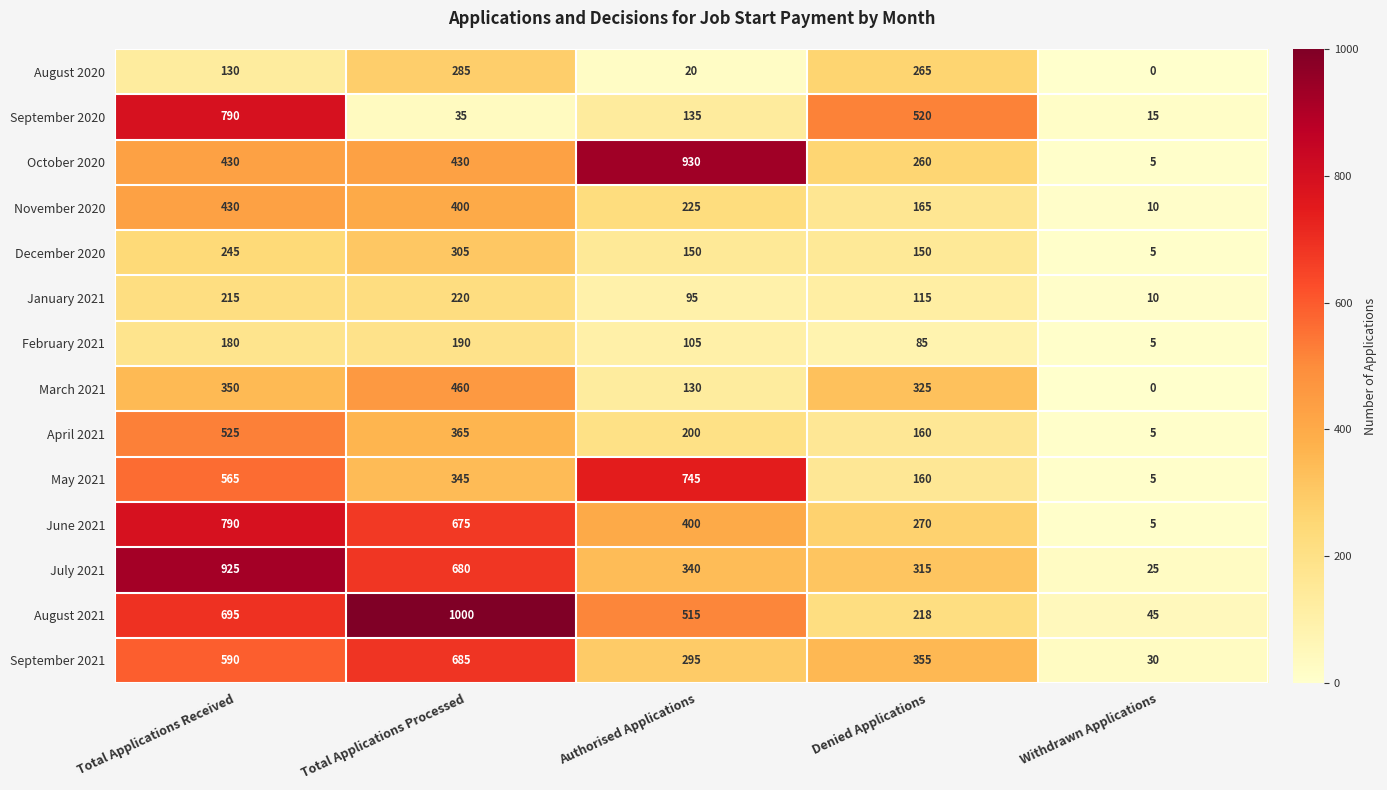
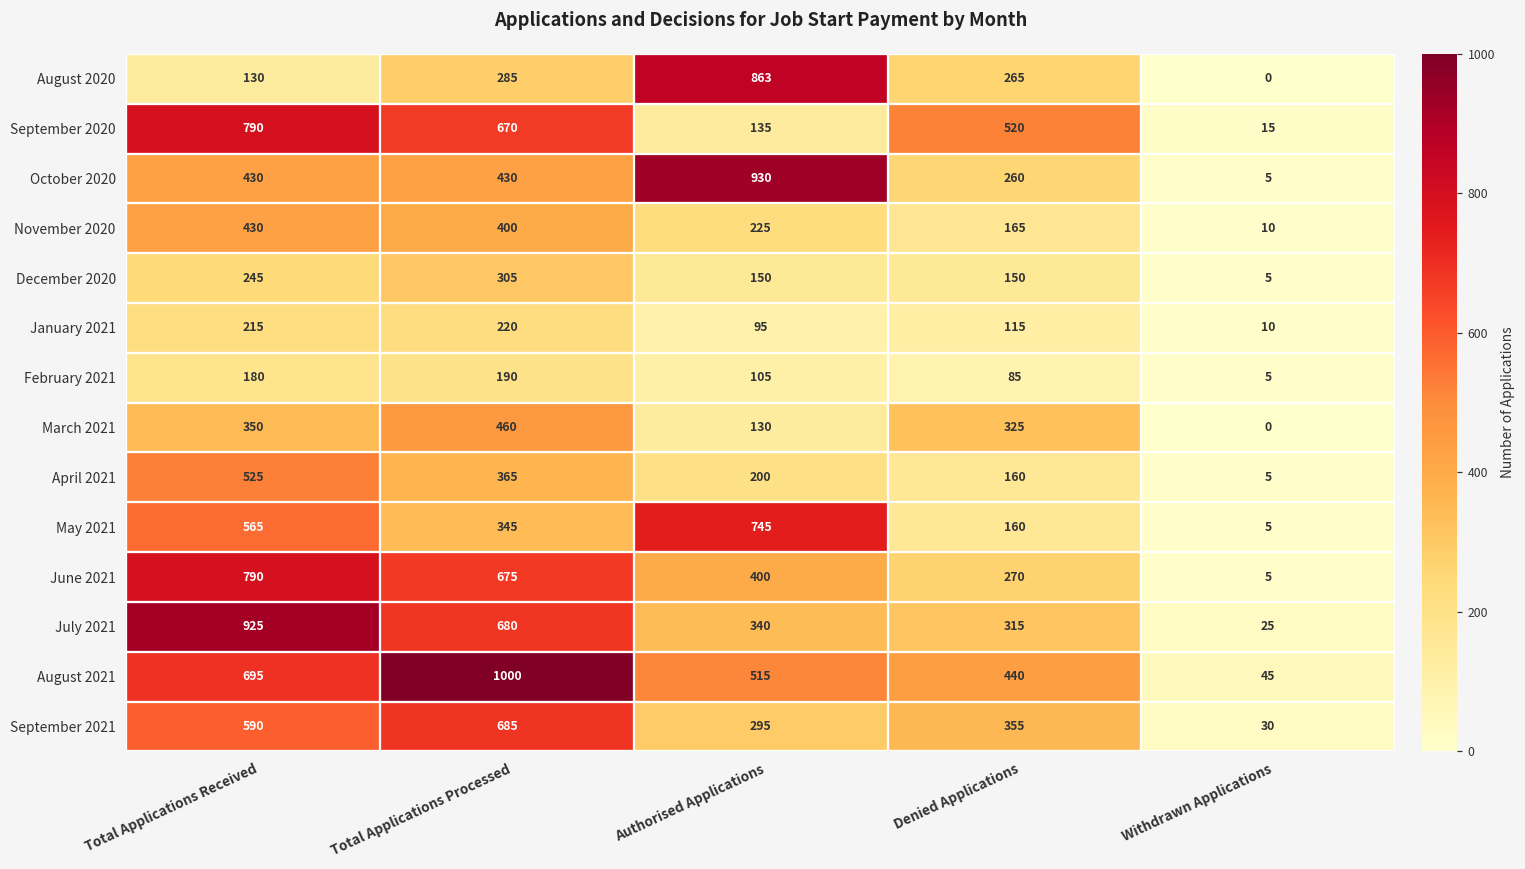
August 2020, Authorised Applications: 20 -> 863
September 2020, Total Applications Processed: 35 -> 670
August 2021, Denied Applications: 218 -> 440
